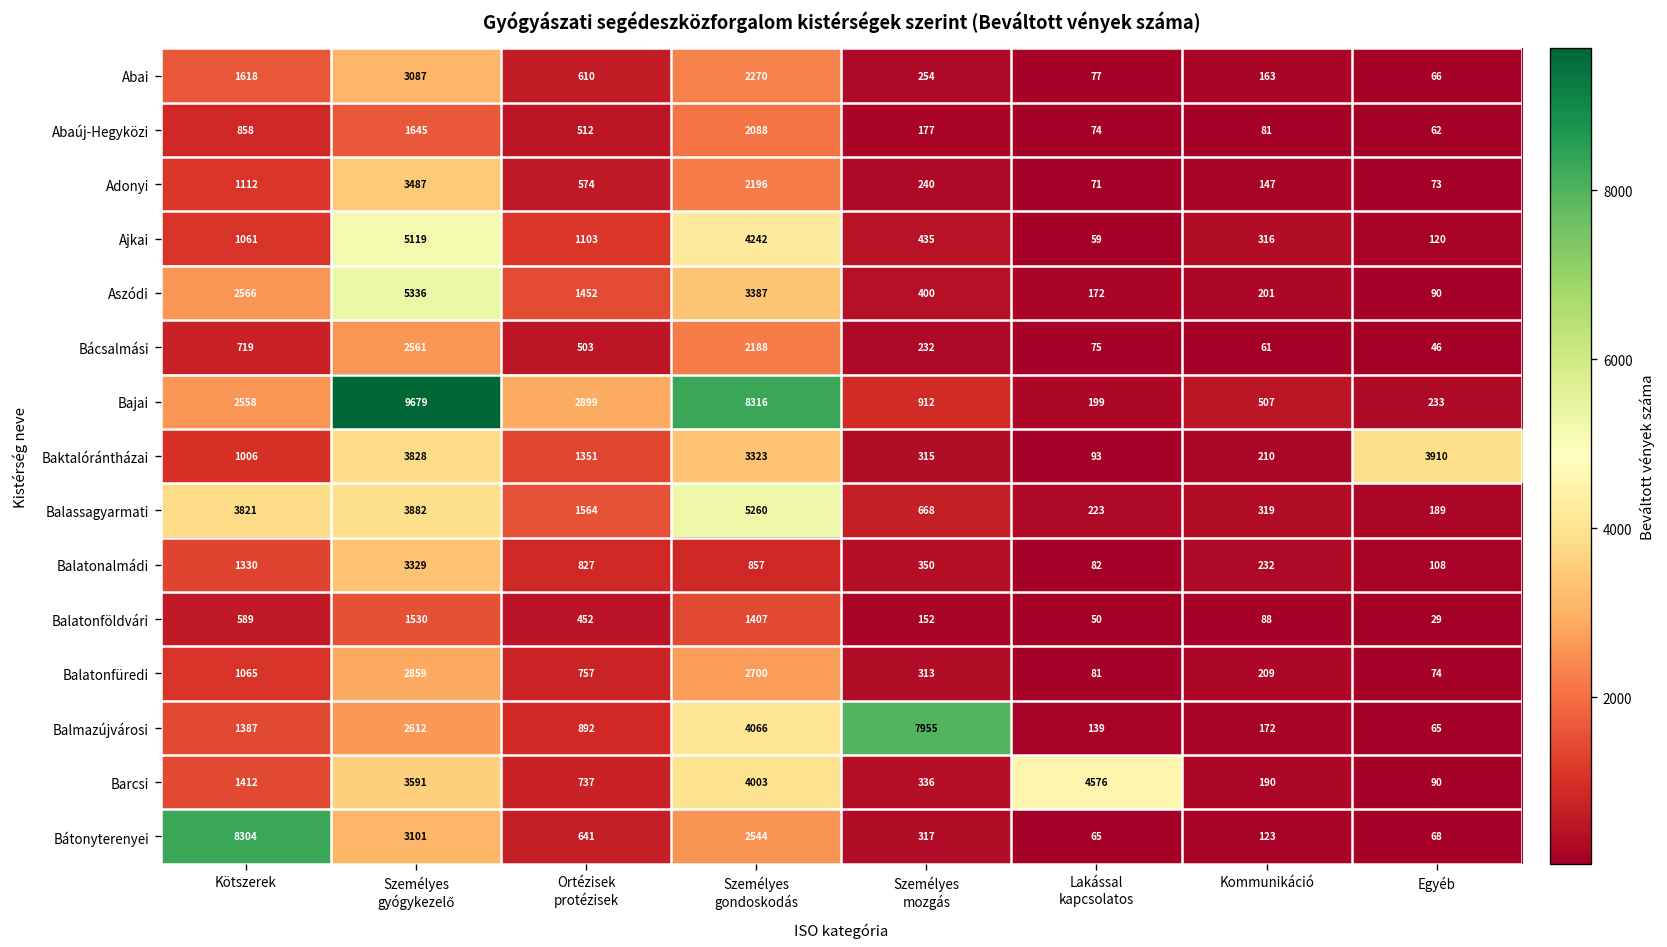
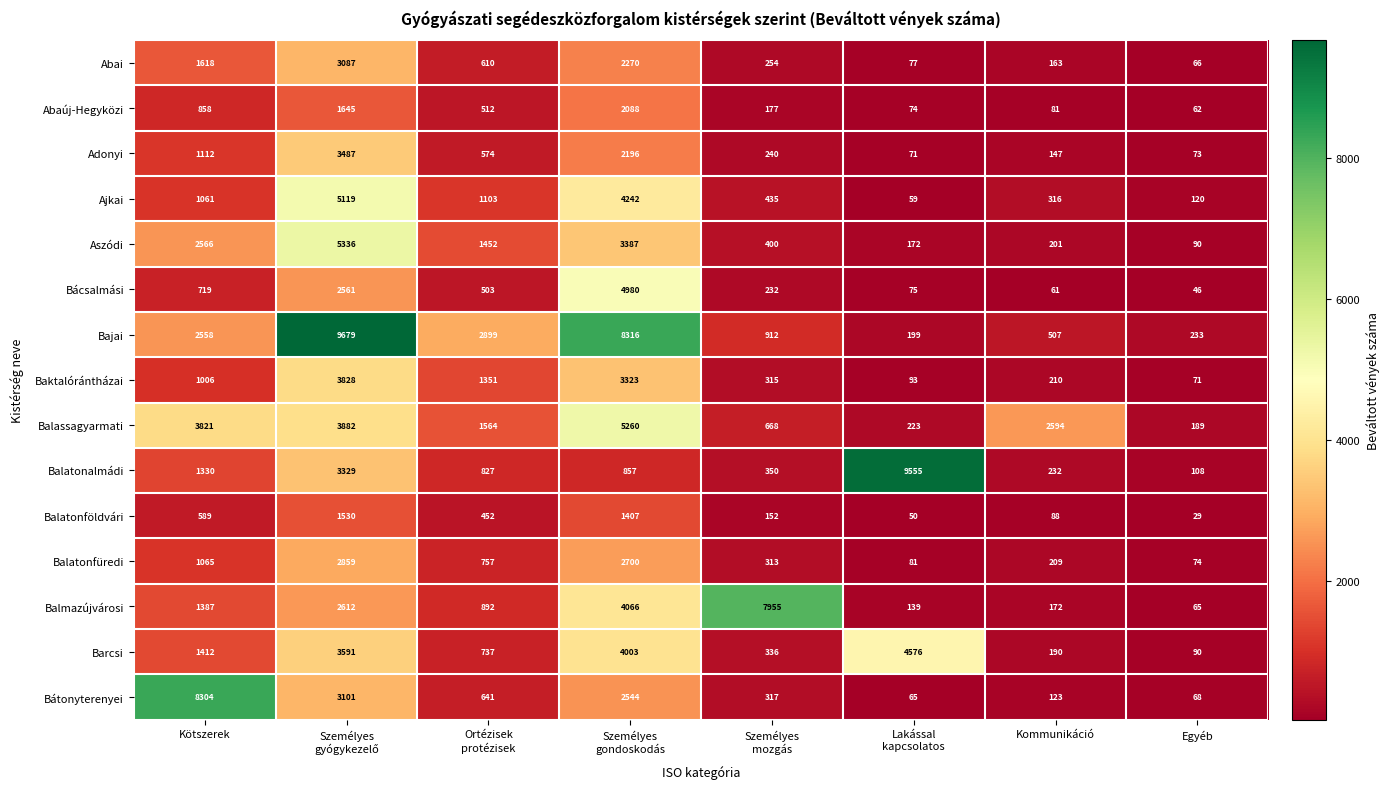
Bácsalmási, Személyes gondoskodás: 2188 -> 4980
Baktalórántházai, Egyéb: 3910 -> 71
Balassagyarmati, Kommunikáció: 319 -> 2594
Balatonalmádi, Lakással kapcsolatos: 82 -> 9555
